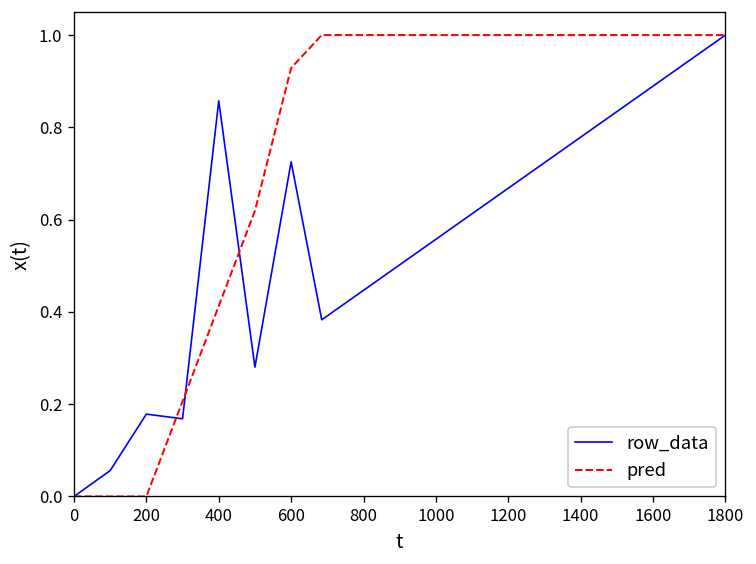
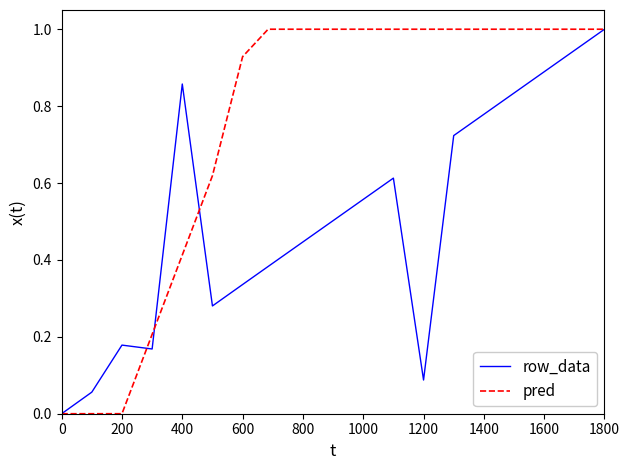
row_data, 600: 0.73 -> 0.34
row_data, 1200: 0.67 -> 0.09
